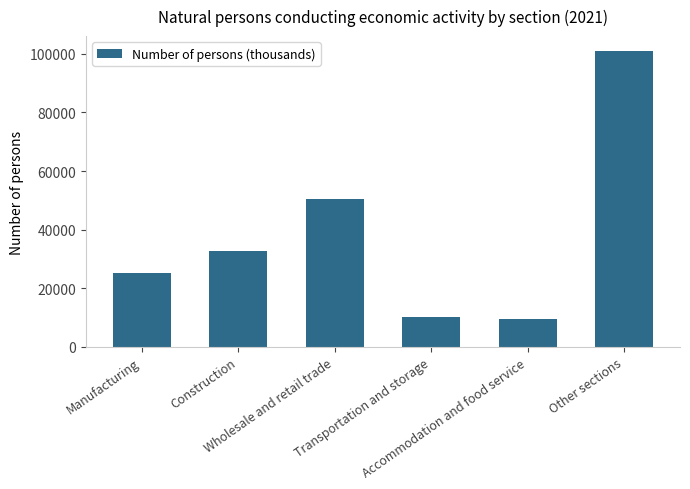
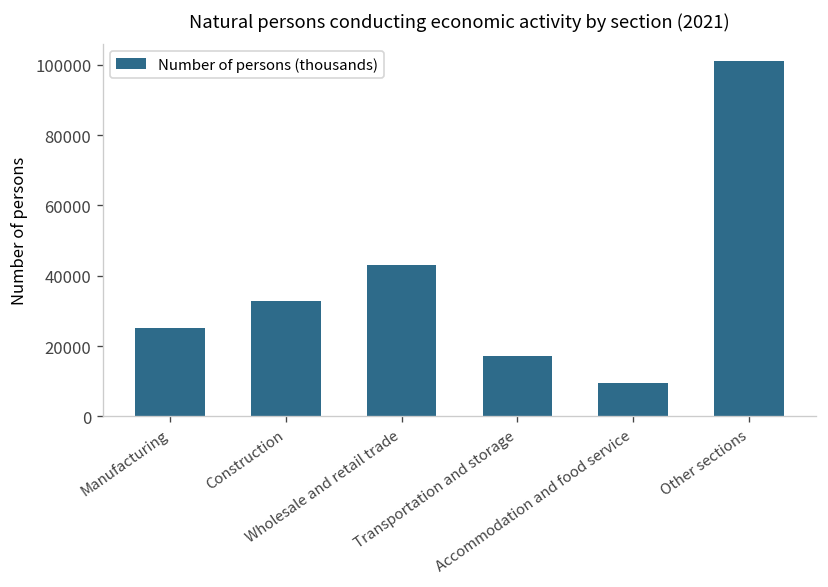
Wholesale and retail trade: 50000 -> 43000
Transportation and storage: 10000 -> 17000
